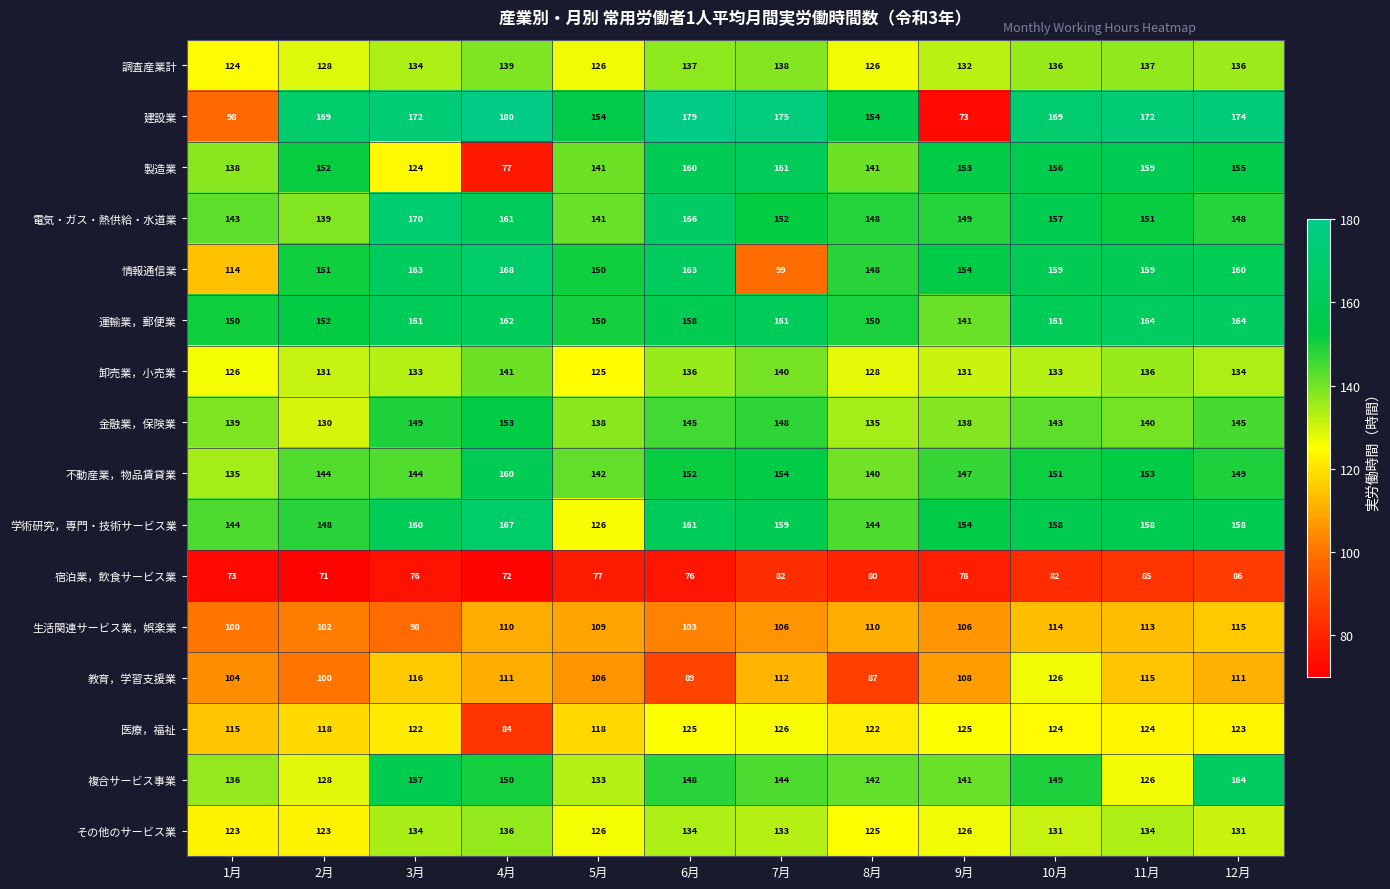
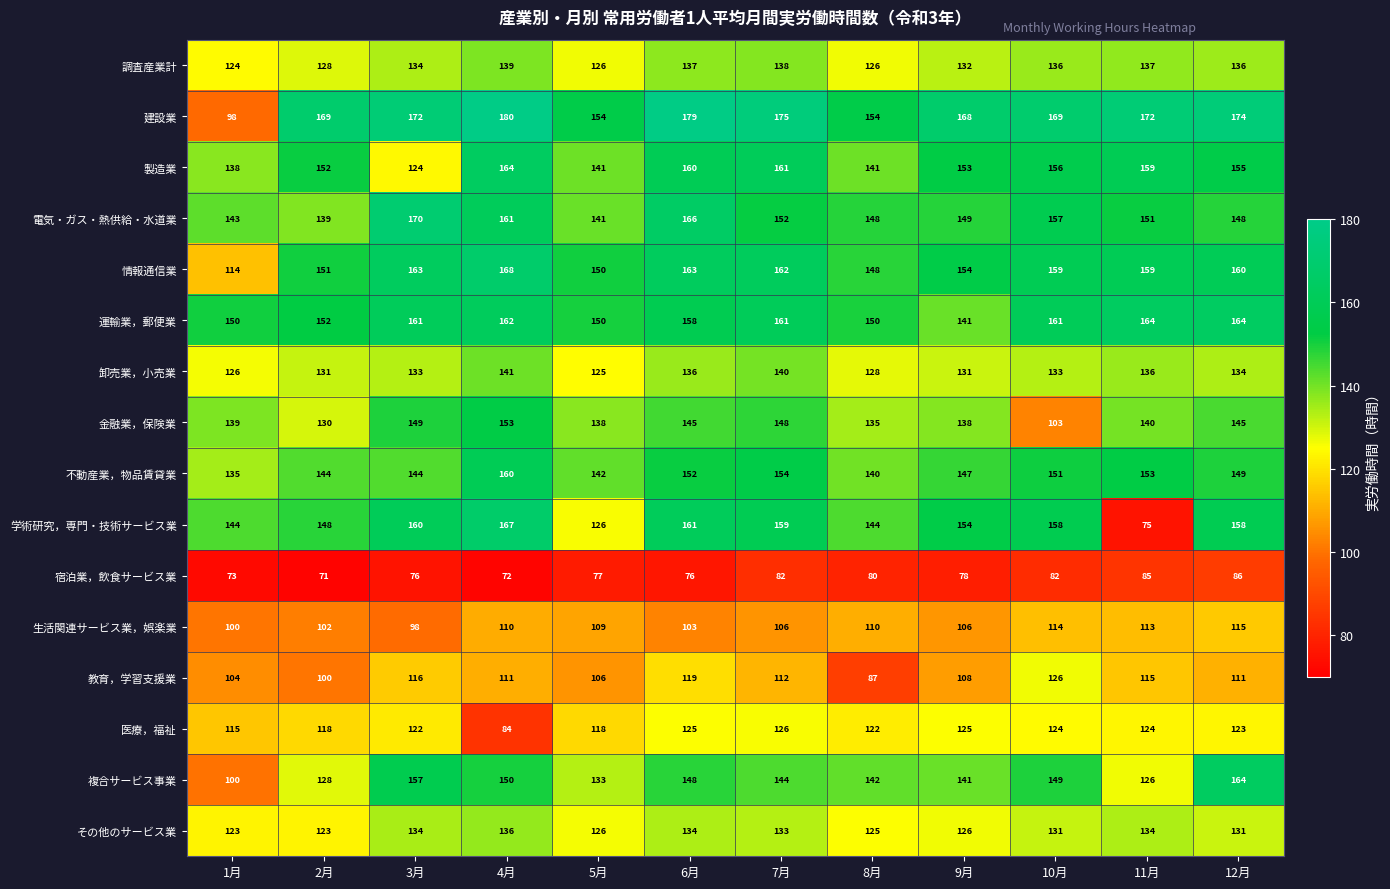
建設業, 9月: 73 -> 168
製造業, 4月: 77 -> 164
情報通信業, 7月: 99 -> 162
金融業，保険業, 10月: 143 -> 103
学術研究，専門・技術サービス業, 11月: 158 -> 75
教育，学習支援業, 6月: 89 -> 119
複合サービス事業, 1月: 136 -> 100
